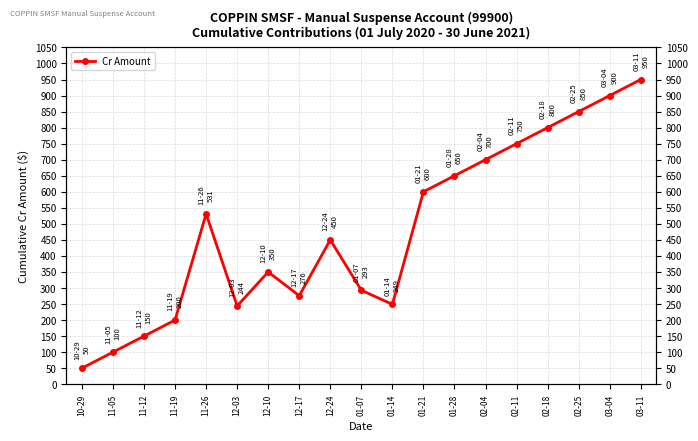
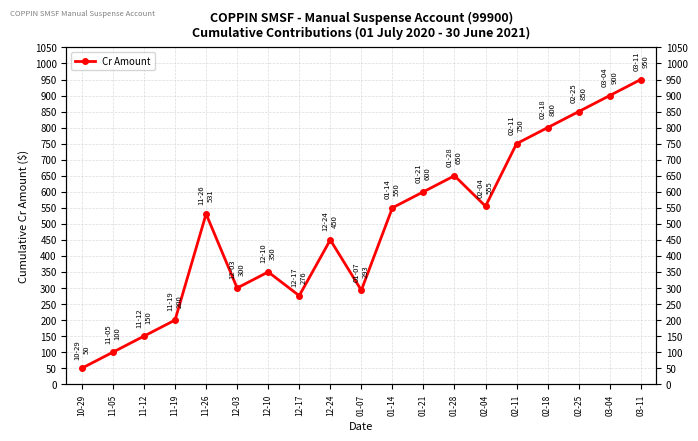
12-03: 244 -> 300
01-14: 249 -> 550
02-04: 700 -> 555
